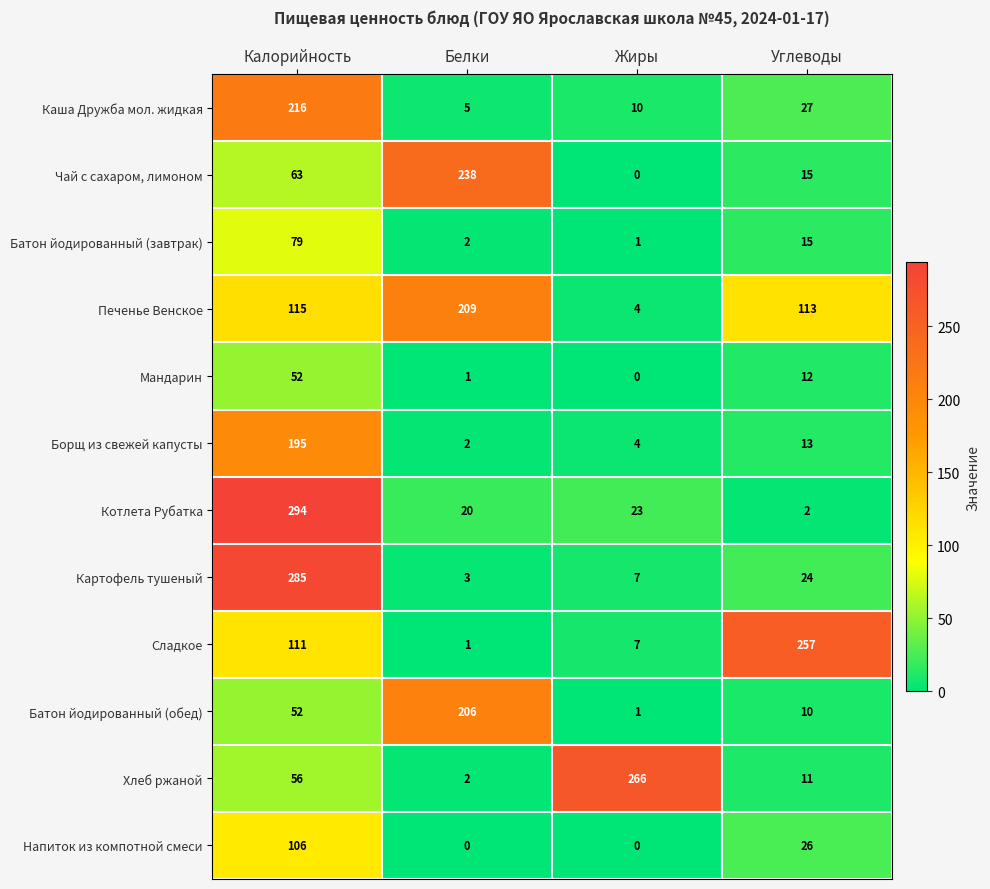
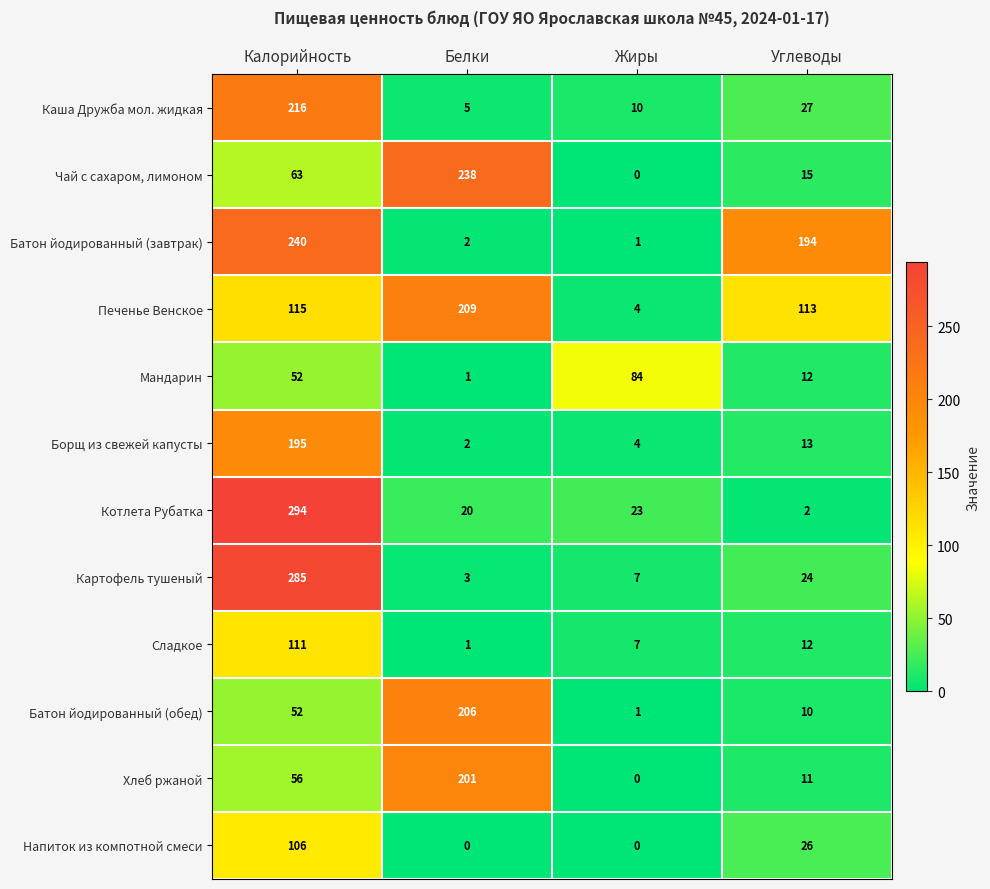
Батон йодированный (завтрак), Калорийность: 79 -> 240
Батон йодированный (завтрак), Углеводы: 15 -> 194
Мандарин, Жиры: 0 -> 84
Сладкое, Углеводы: 257 -> 12
Хлеб ржаной, Белки: 2 -> 201
Хлеб ржаной, Жиры: 266 -> 0
